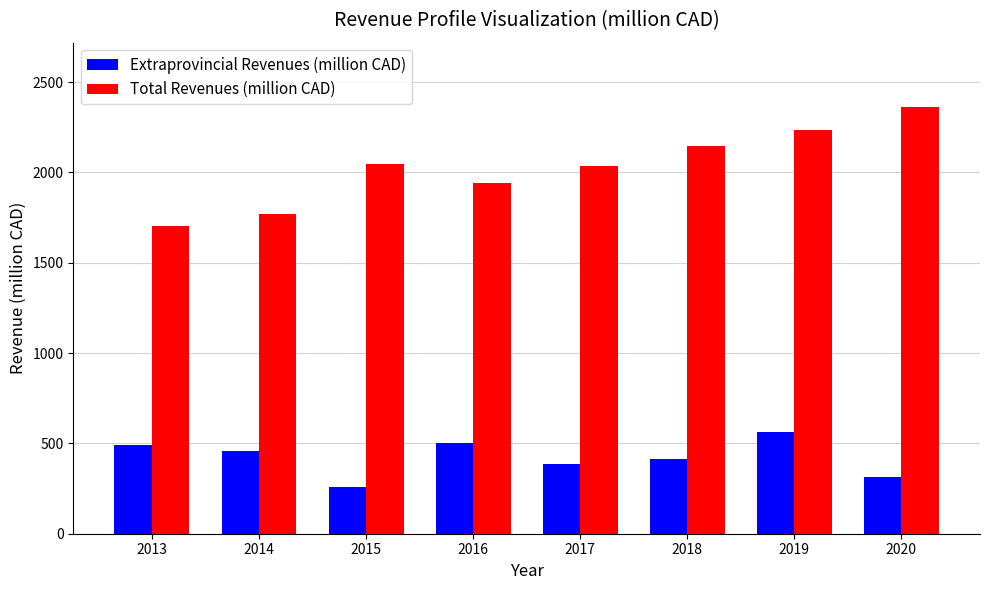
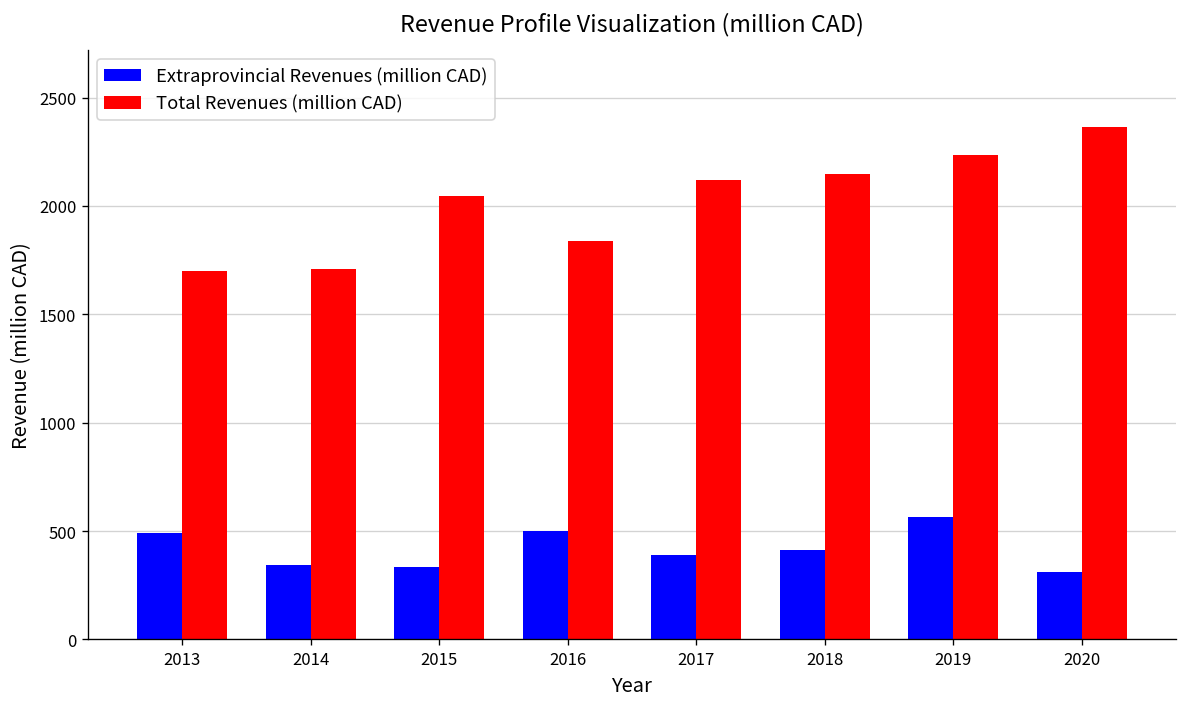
Extraprovincial Revenues (million CAD), 2014: 460 -> 340
Total Revenues (million CAD), 2014: 1770 -> 1710
Extraprovincial Revenues (million CAD), 2015: 260 -> 330
Total Revenues (million CAD), 2016: 1940 -> 1840
Total Revenues (million CAD), 2017: 2040 -> 2120
